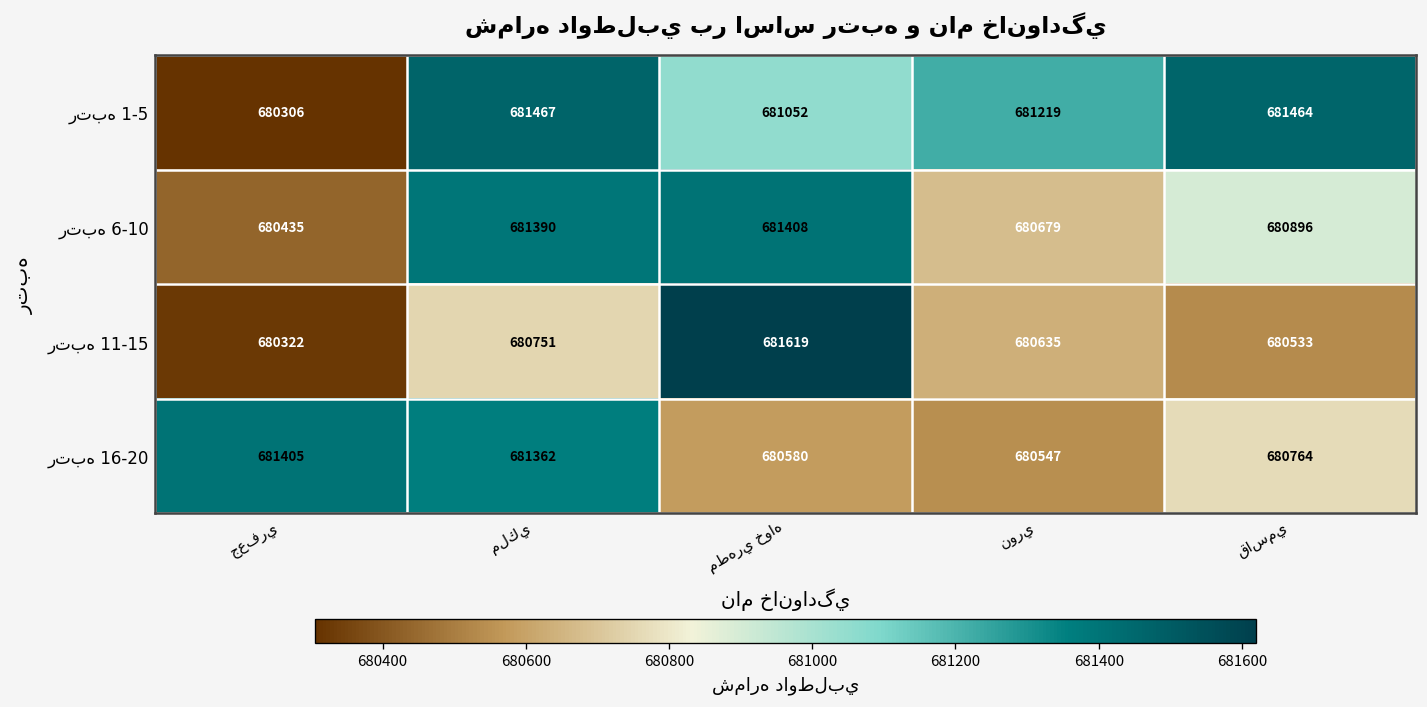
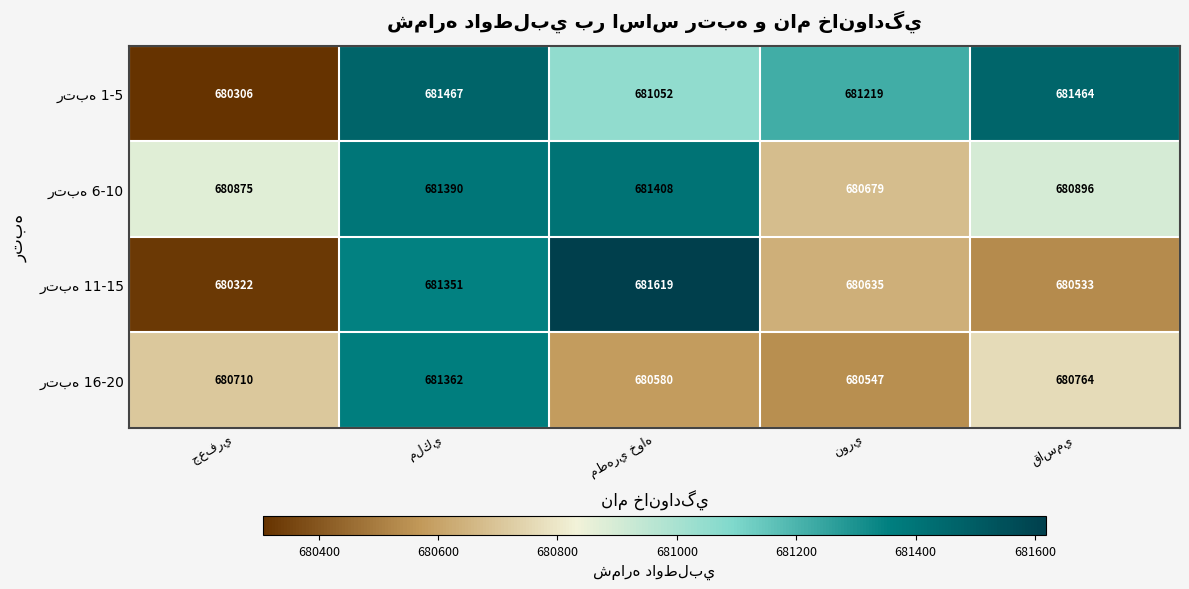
رتبه 6-10, جعفري: 680435 -> 680875
رتبه 11-15, ملكي: 680751 -> 681351
رتبه 16-20, جعفري: 681405 -> 680710
